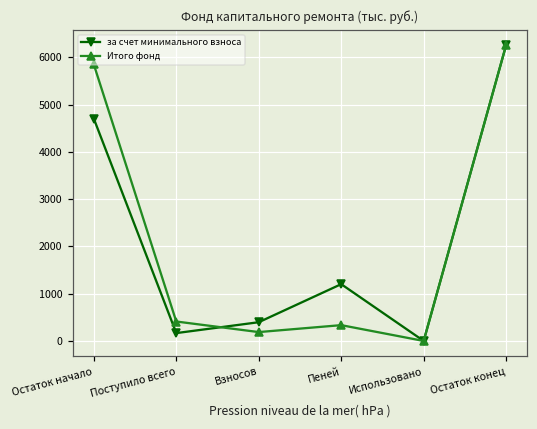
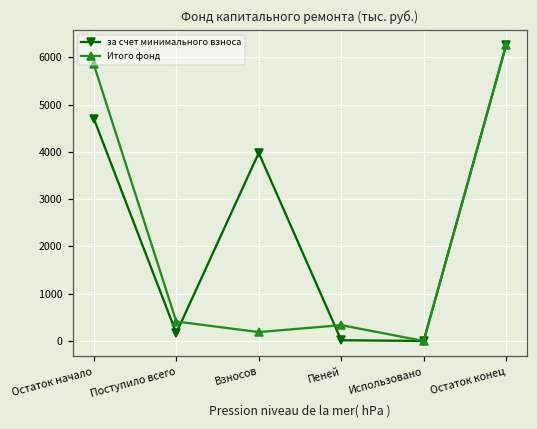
за счет минимального взноса, Взносов: 400 -> 4000
за счет минимального взноса, Пеней: 1200 -> 0
